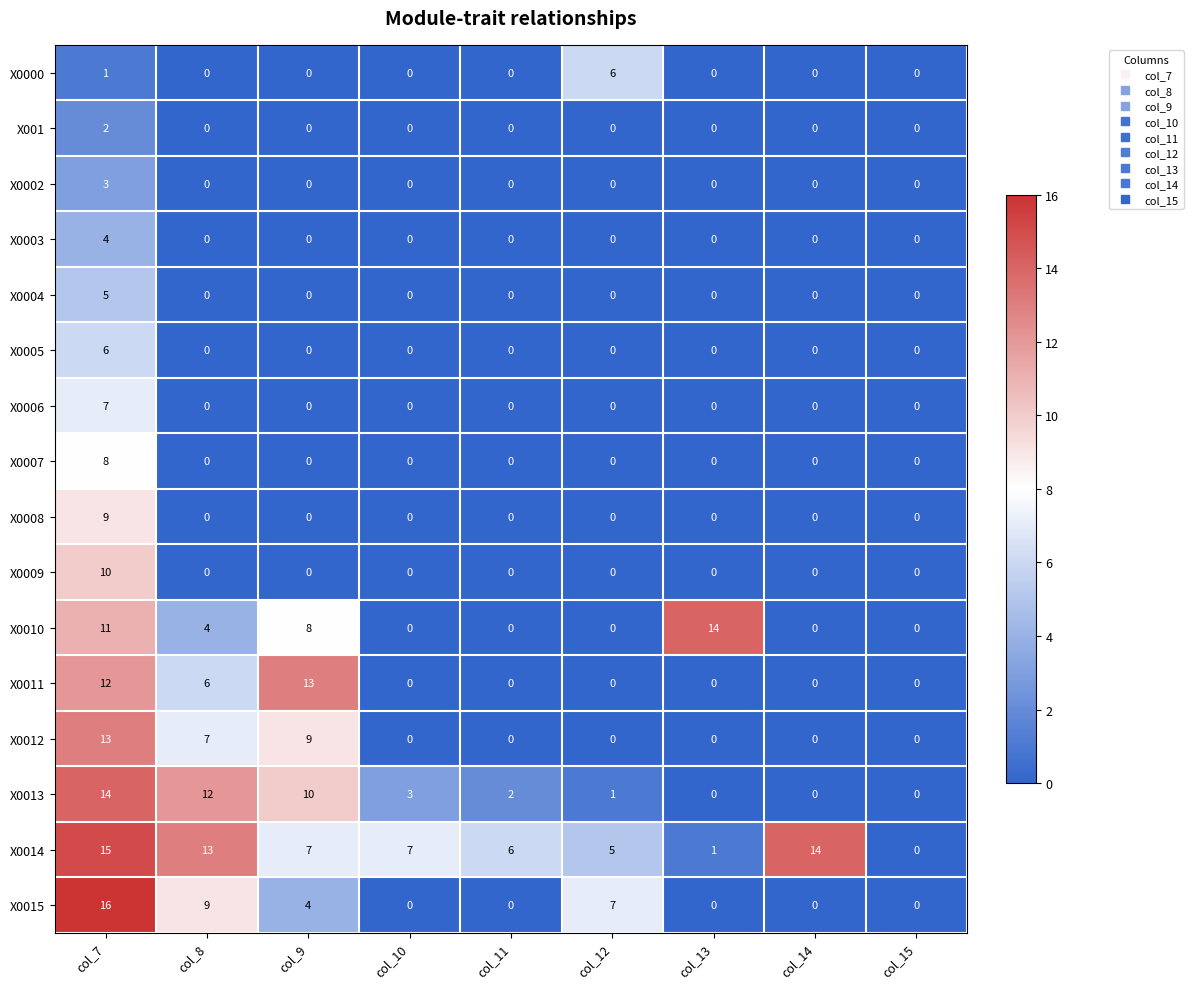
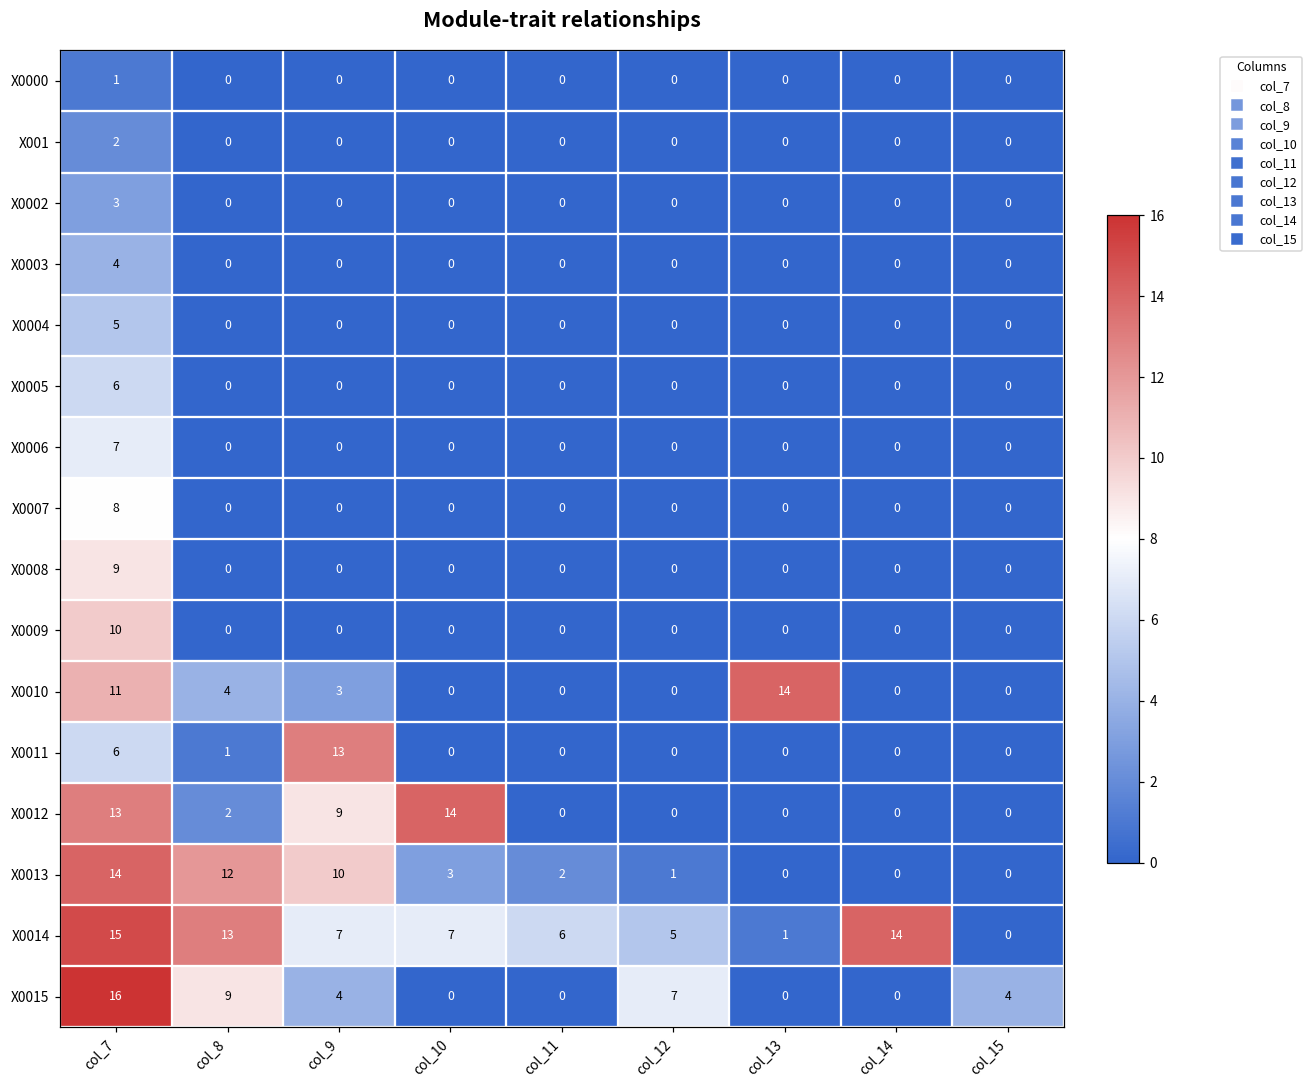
X0000, col_12: 6 -> 0
X0010, col_9: 8 -> 3
X0011, col_7: 12 -> 6
X0011, col_8: 6 -> 1
X0012, col_8: 7 -> 2
X0012, col_10: 0 -> 14
X0015, col_15: 0 -> 4
